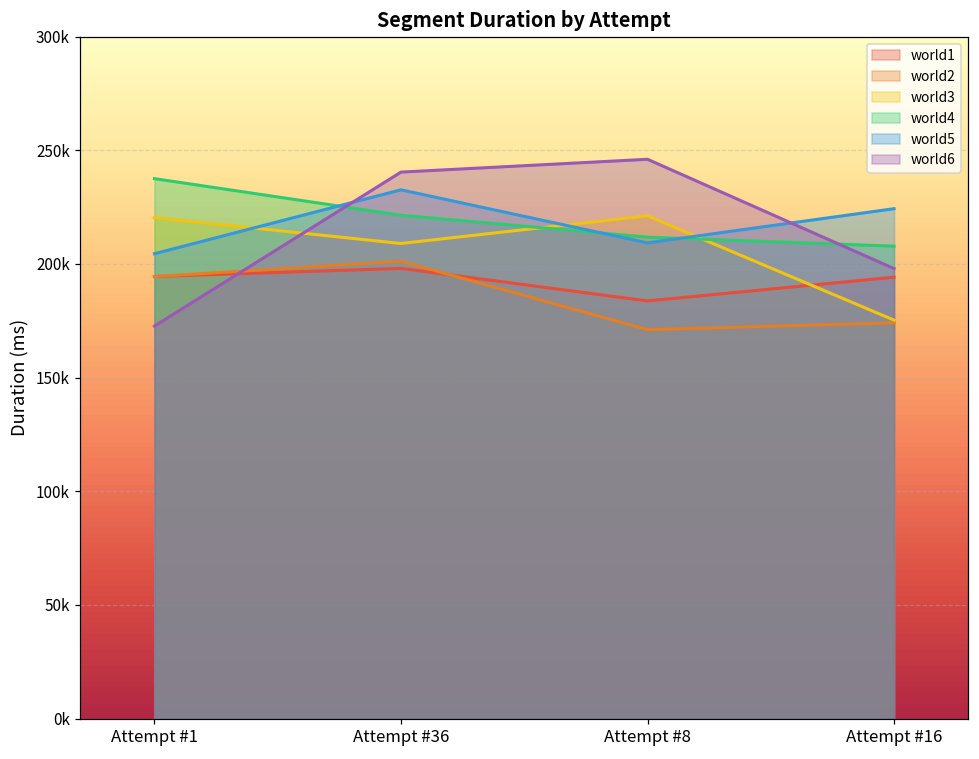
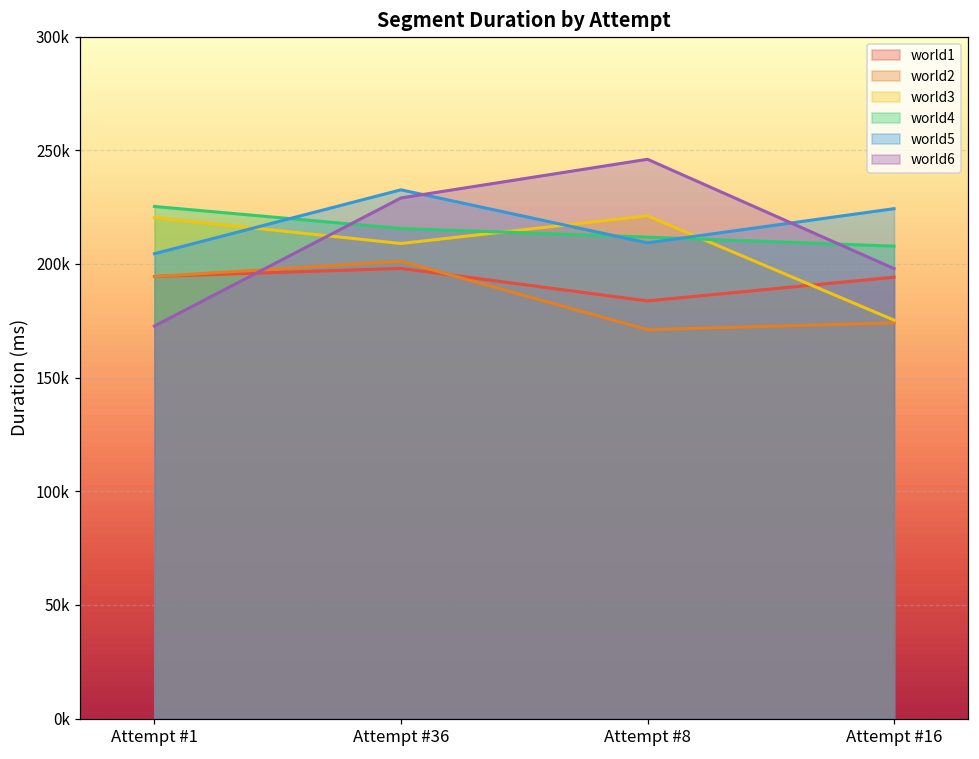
world4, Attempt #1: 238000 -> 225000
world4, Attempt #36: 221000 -> 216000
world6, Attempt #36: 240000 -> 229000
